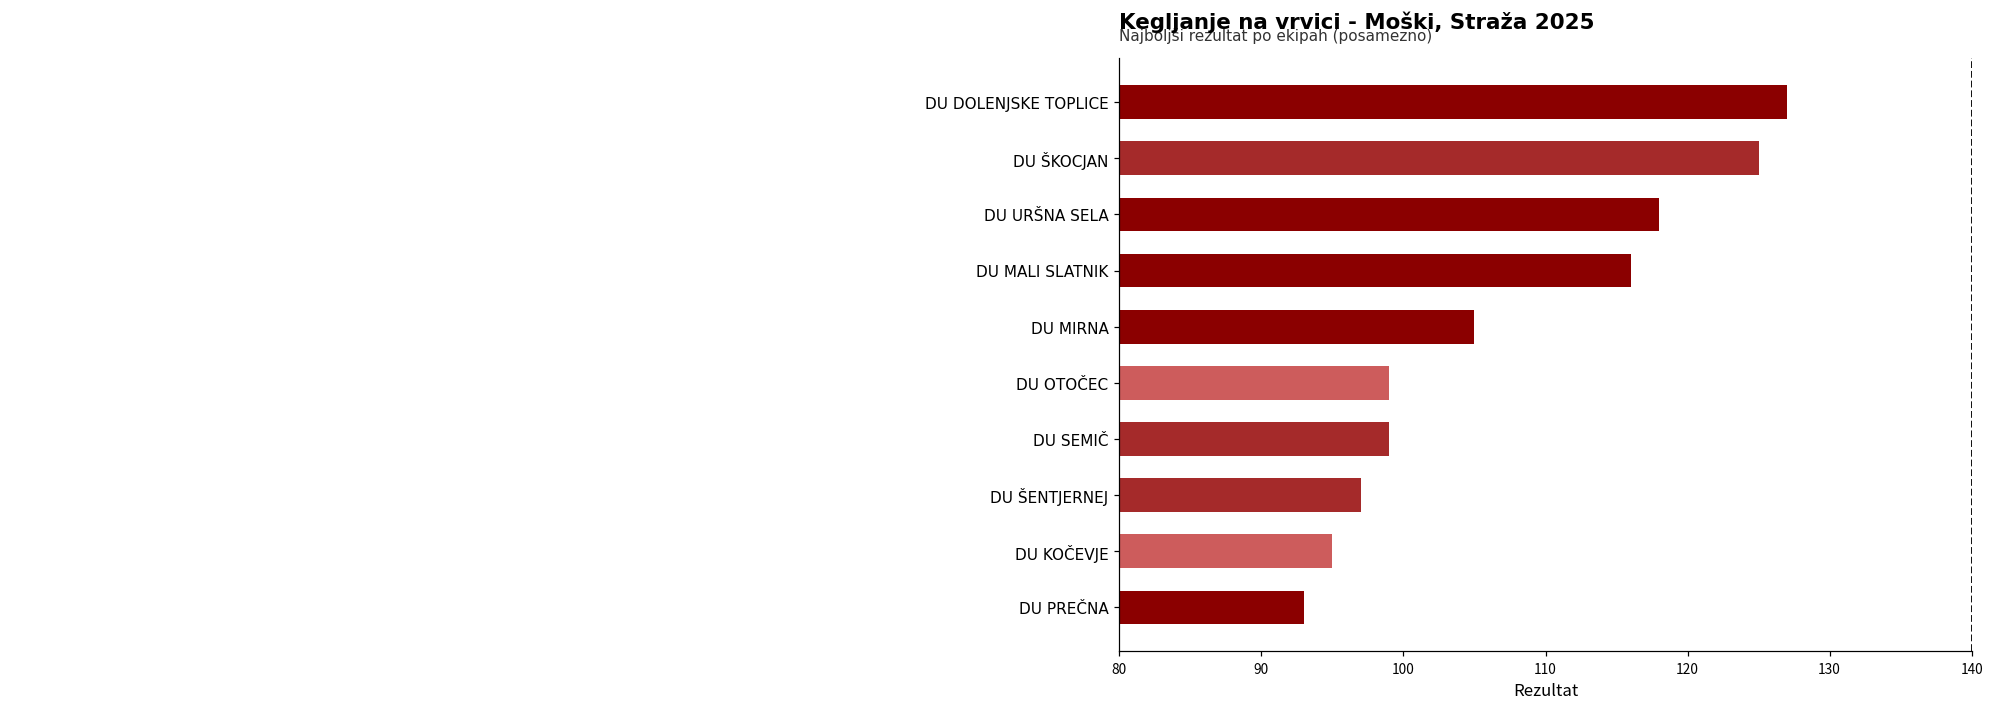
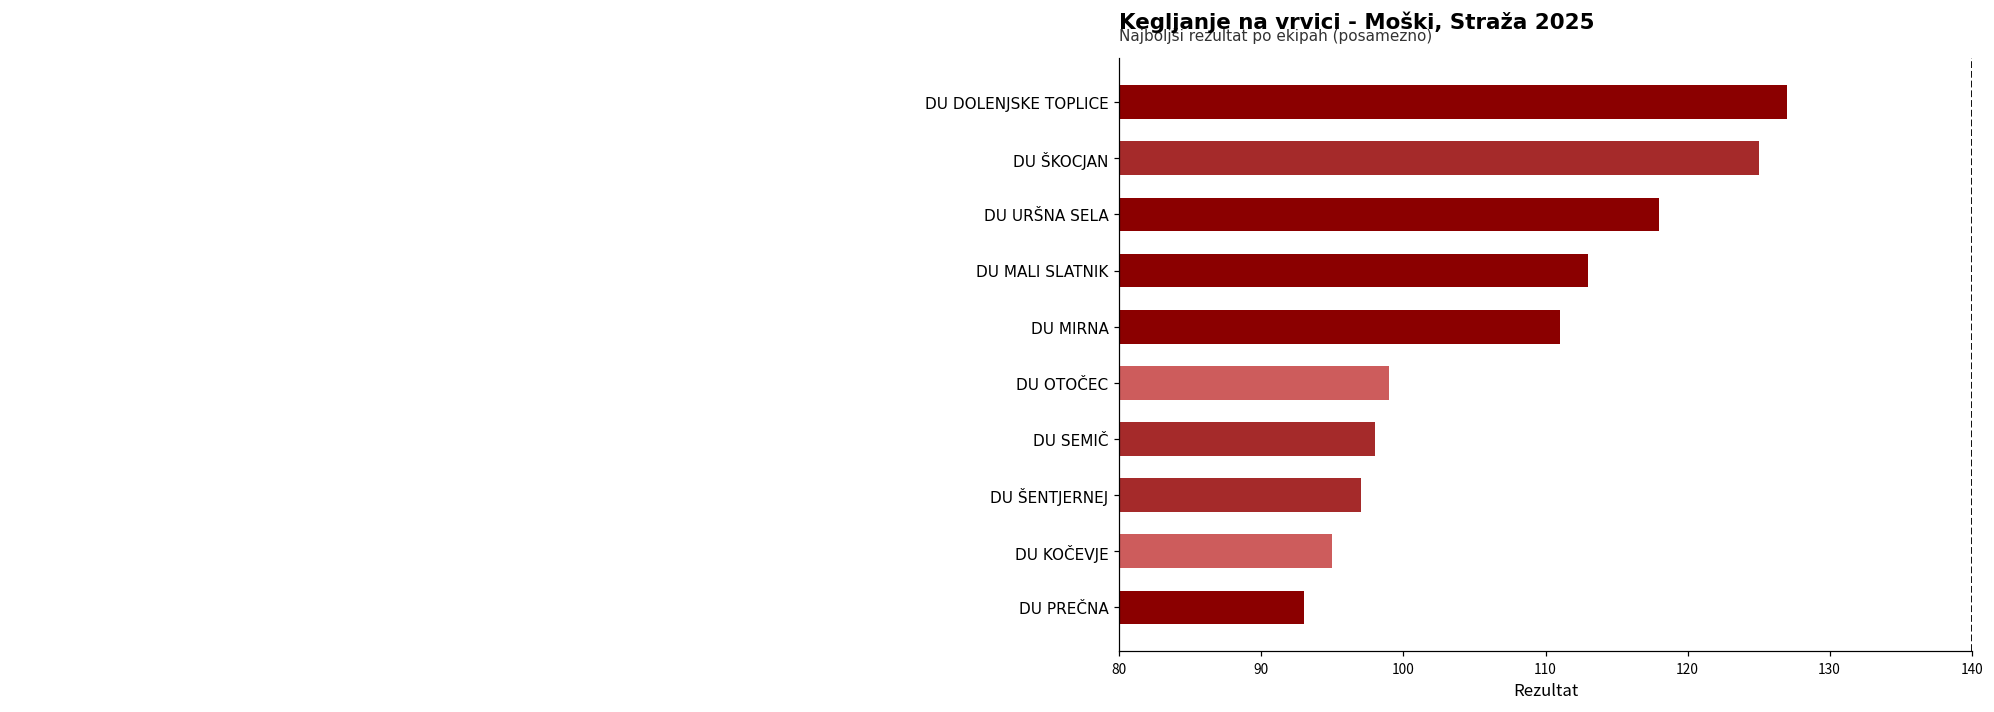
DU MALI SLATNIK: 116 -> 113
DU MIRNA: 105 -> 111
DU SEMIČ: 99 -> 98
